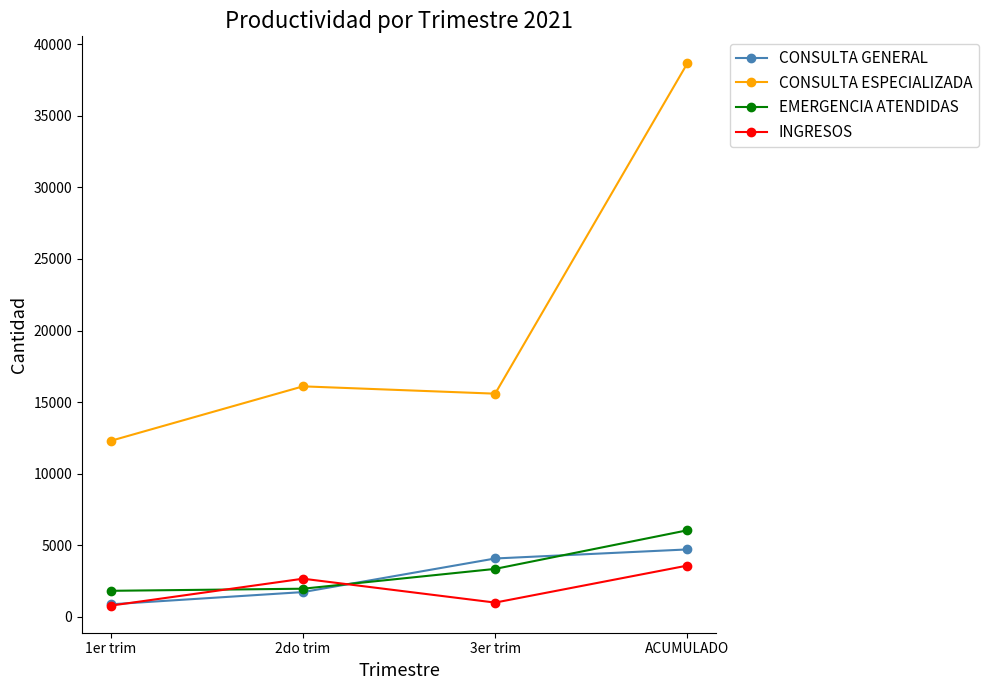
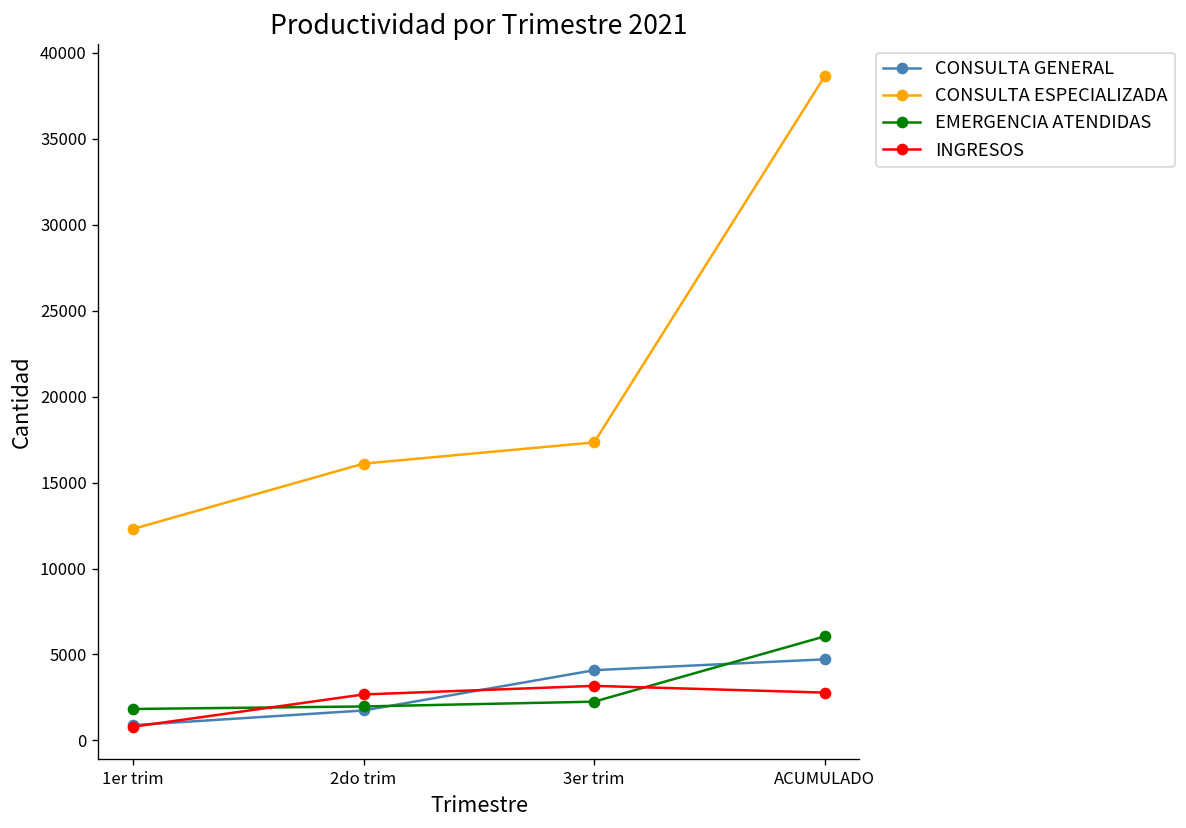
CONSULTA ESPECIALIZADA, 3er trim: 15600 -> 17300
EMERGENCIA ATENDIDAS, 3er trim: 3400 -> 2300
INGRESOS, 3er trim: 1000 -> 3200
INGRESOS, ACUMULADO: 3600 -> 2800
